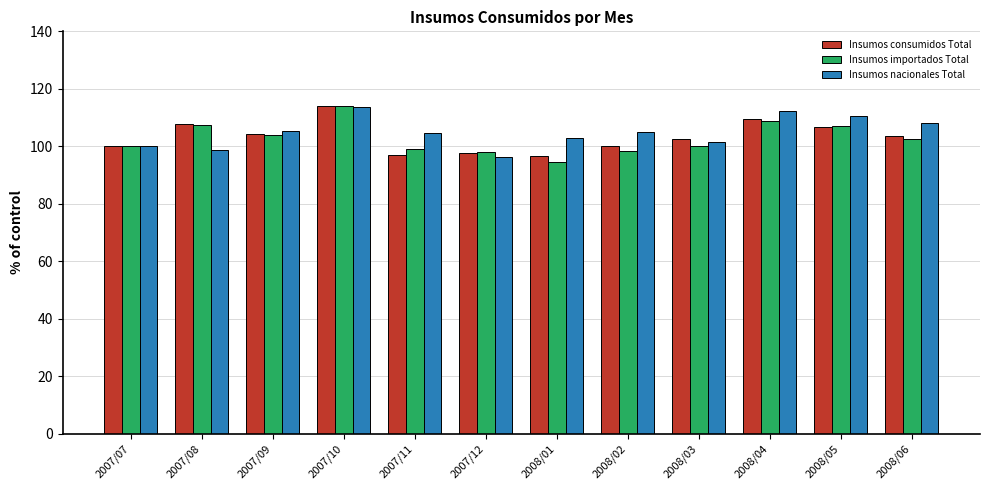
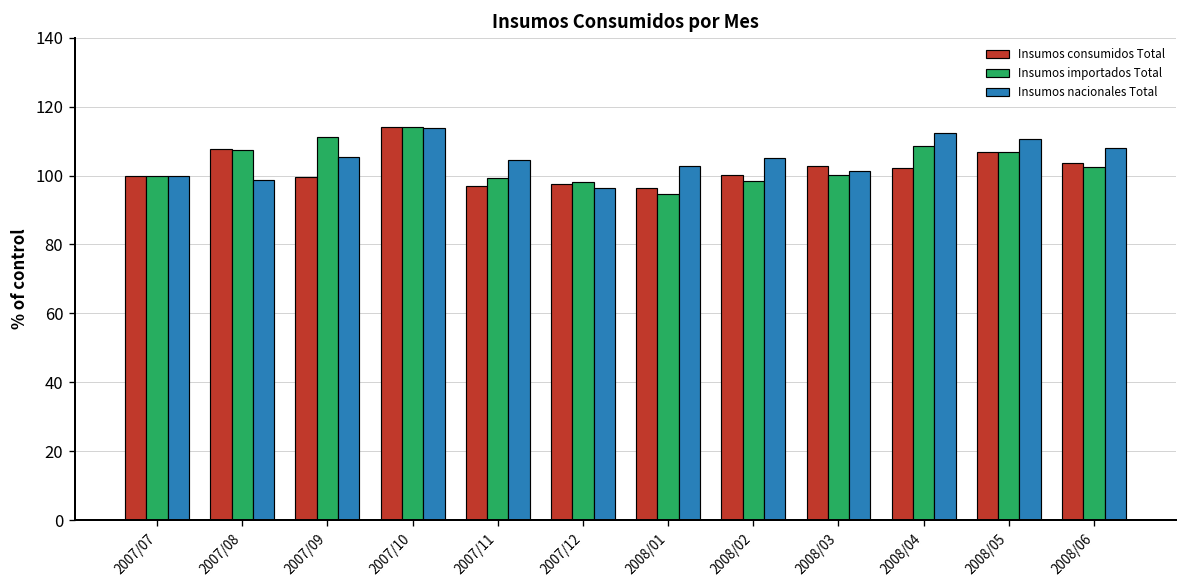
Insumos consumidos Total, 2007/09: 104 -> 100
Insumos importados Total, 2007/09: 104 -> 111
Insumos consumidos Total, 2008/04: 110 -> 102
